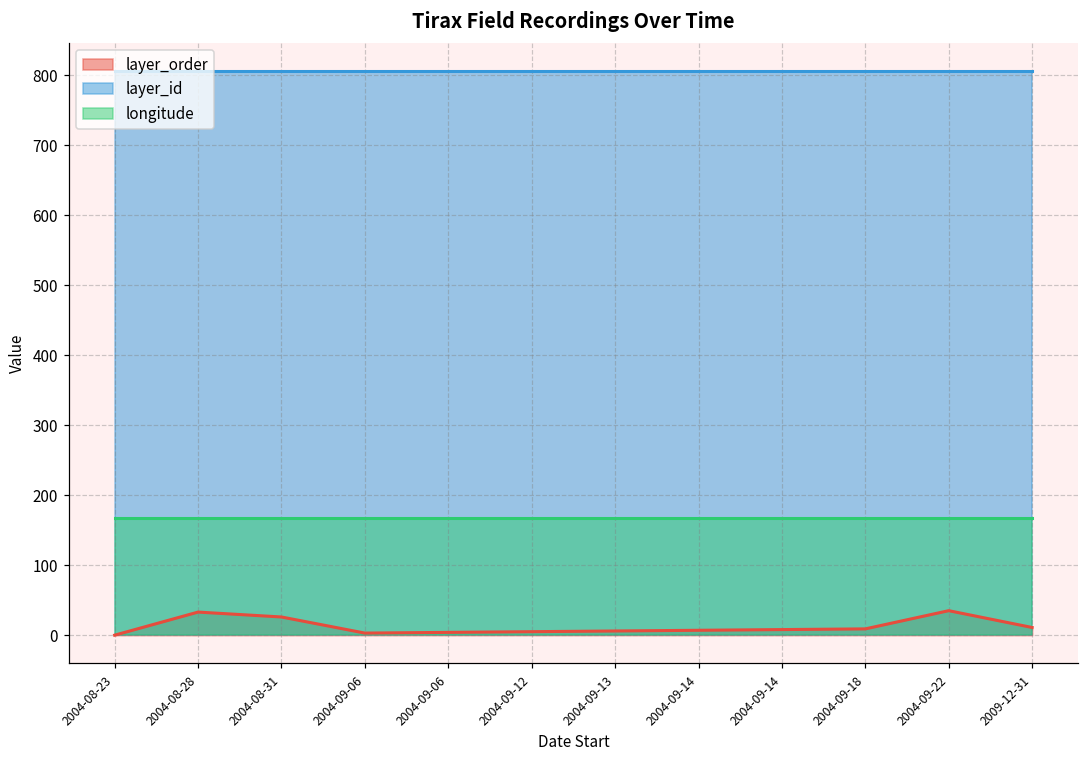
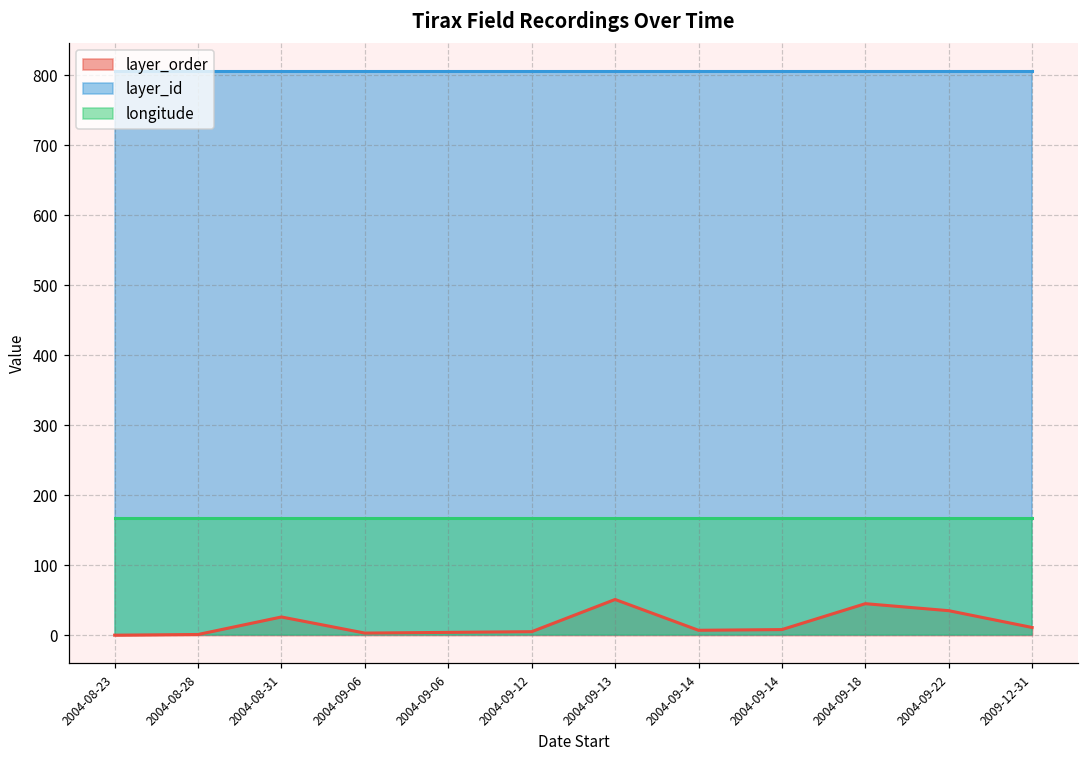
layer_order, 2004-08-28: 30 -> 0
layer_order, 2004-09-13: 10 -> 50
layer_order, 2004-09-18: 10 -> 50
